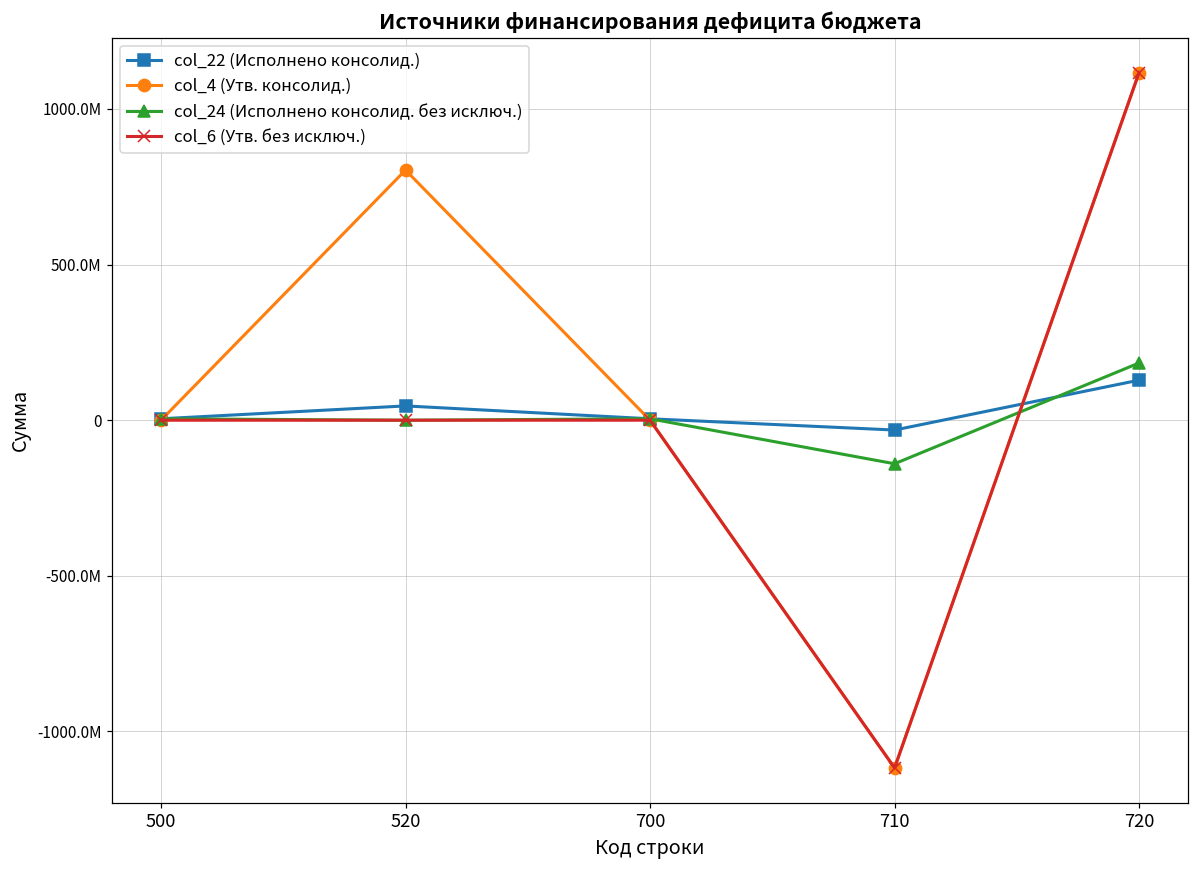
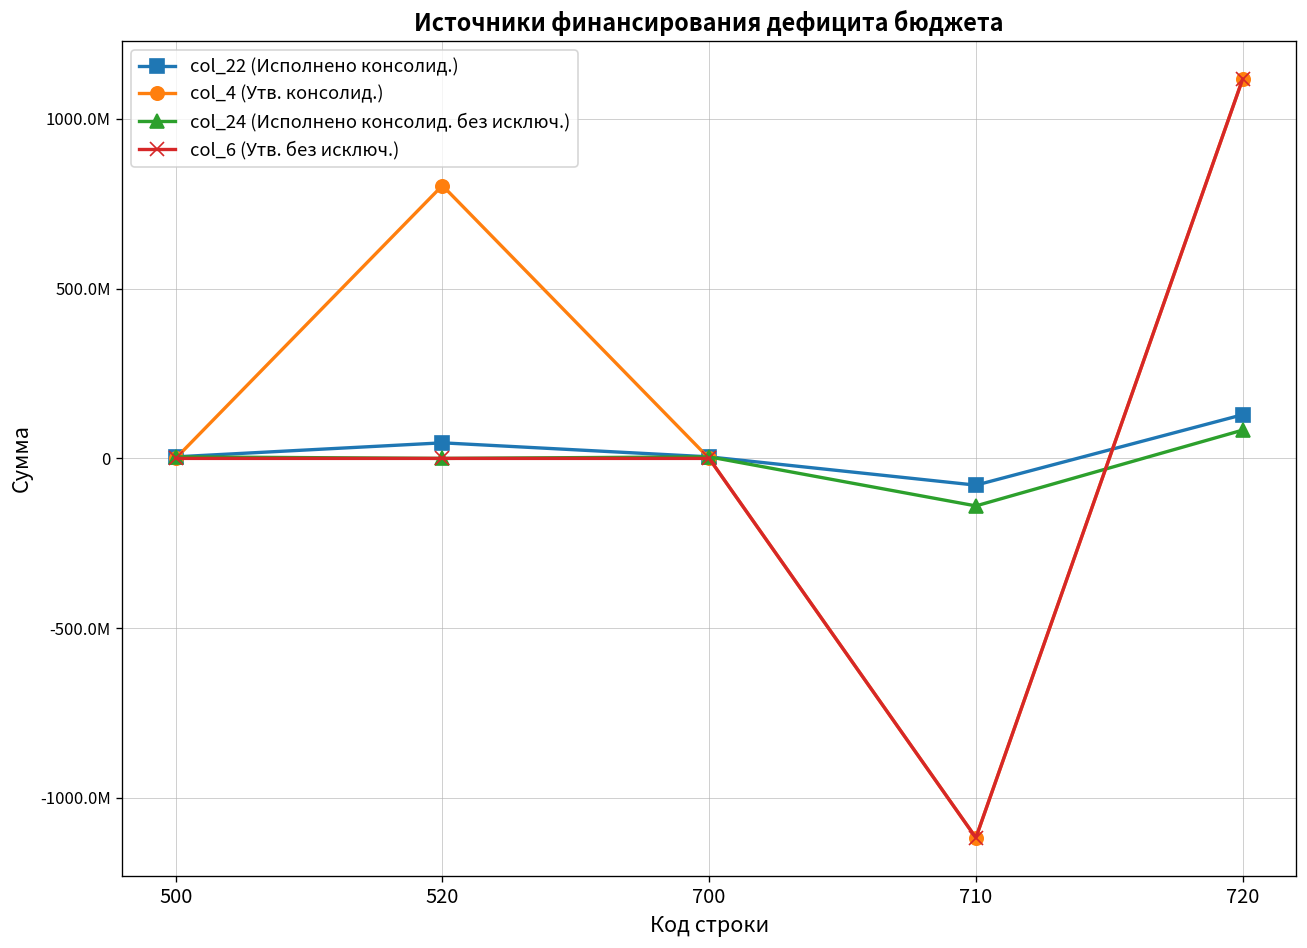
col_22 (Исполнено консолид.), 710: -30000000 -> -80000000
col_24 (Исполнено консолид. без исключ.), 720: 180000000 -> 80000000
